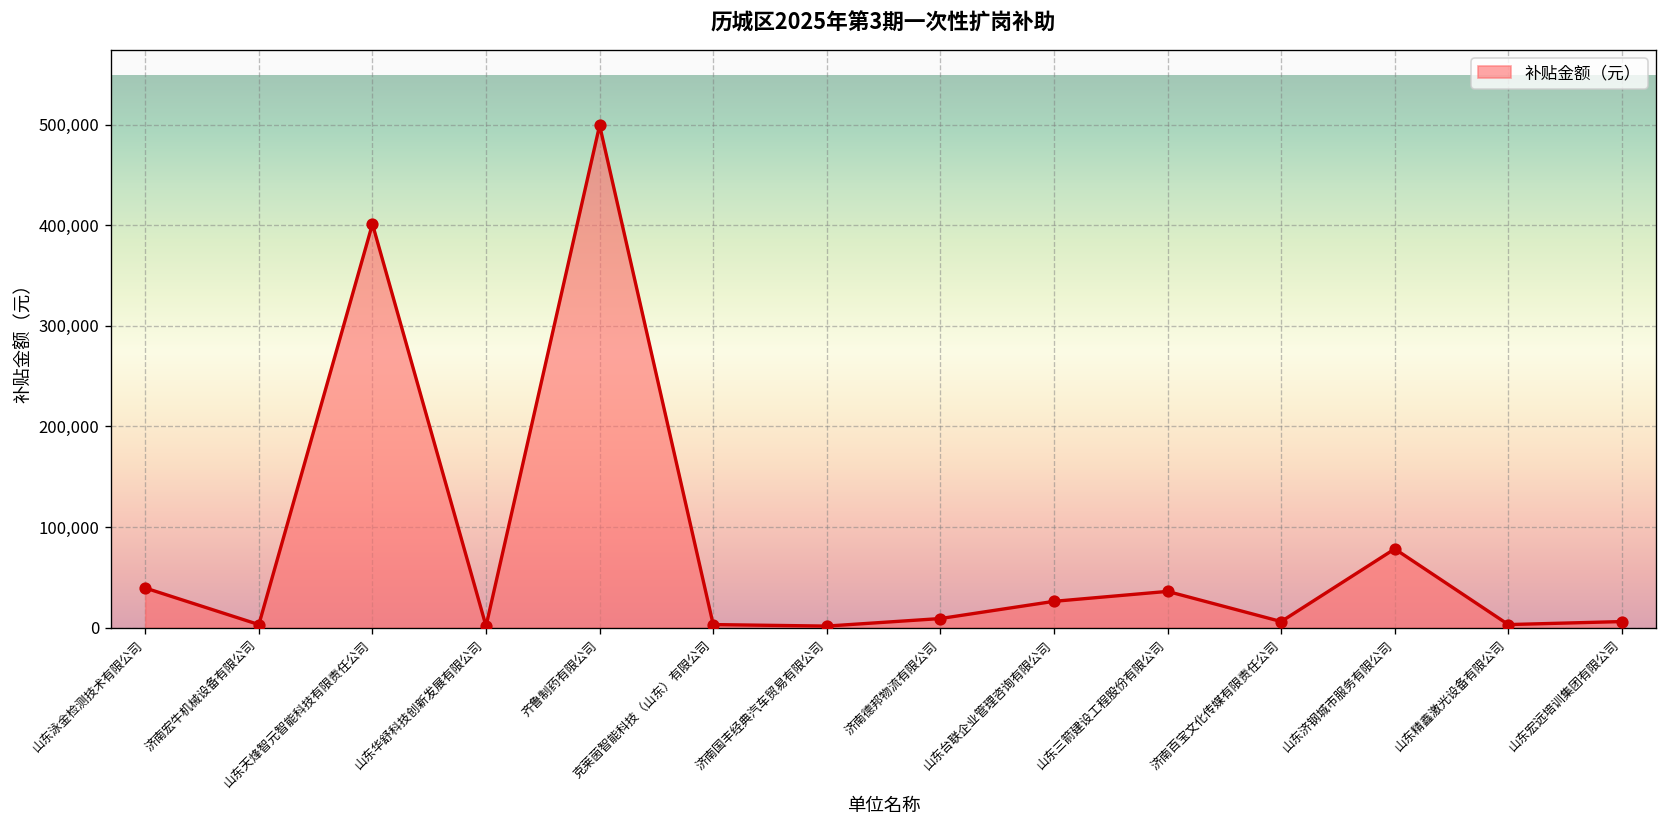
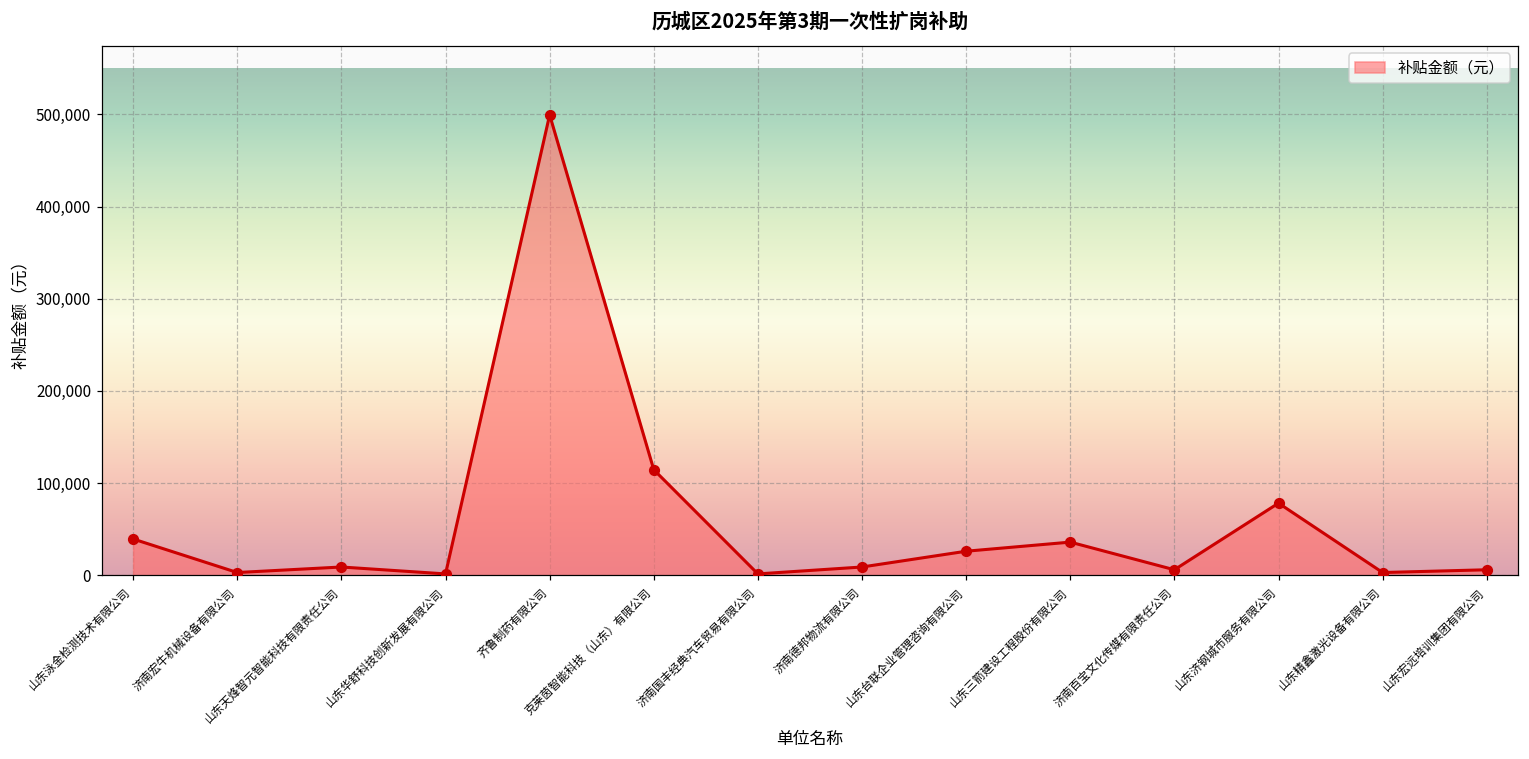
山东天烽智元智能科技有限责任公司: 400,000 -> 10,000
克莱茵智能科技（山东）有限公司: 0 -> 110,000
